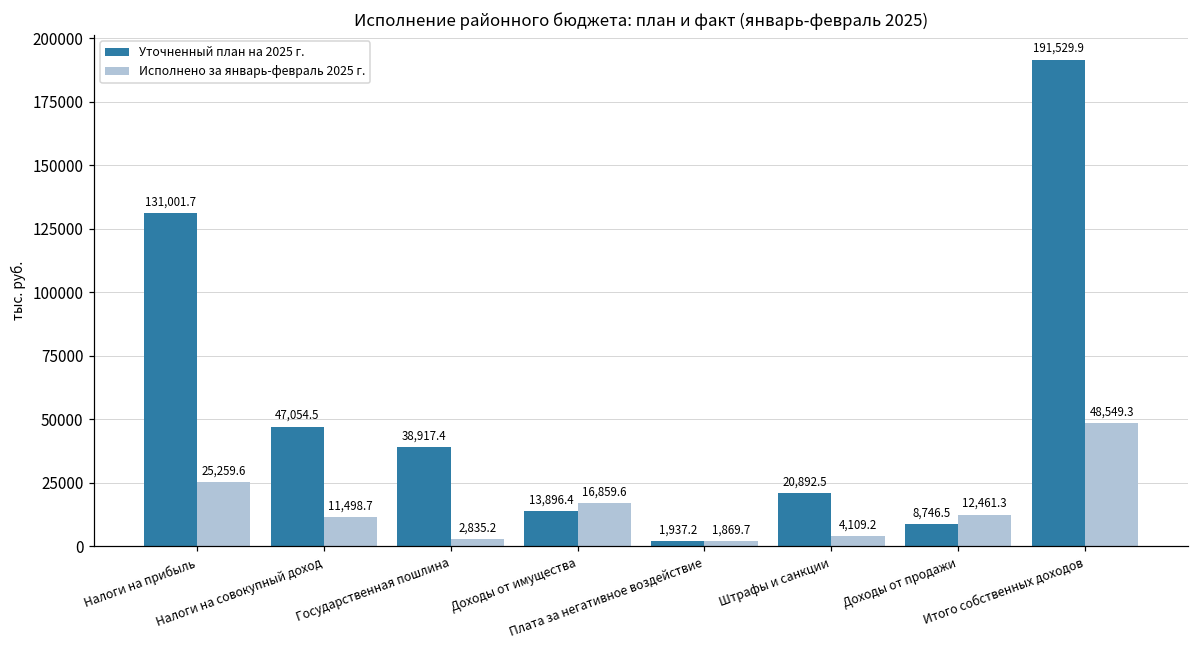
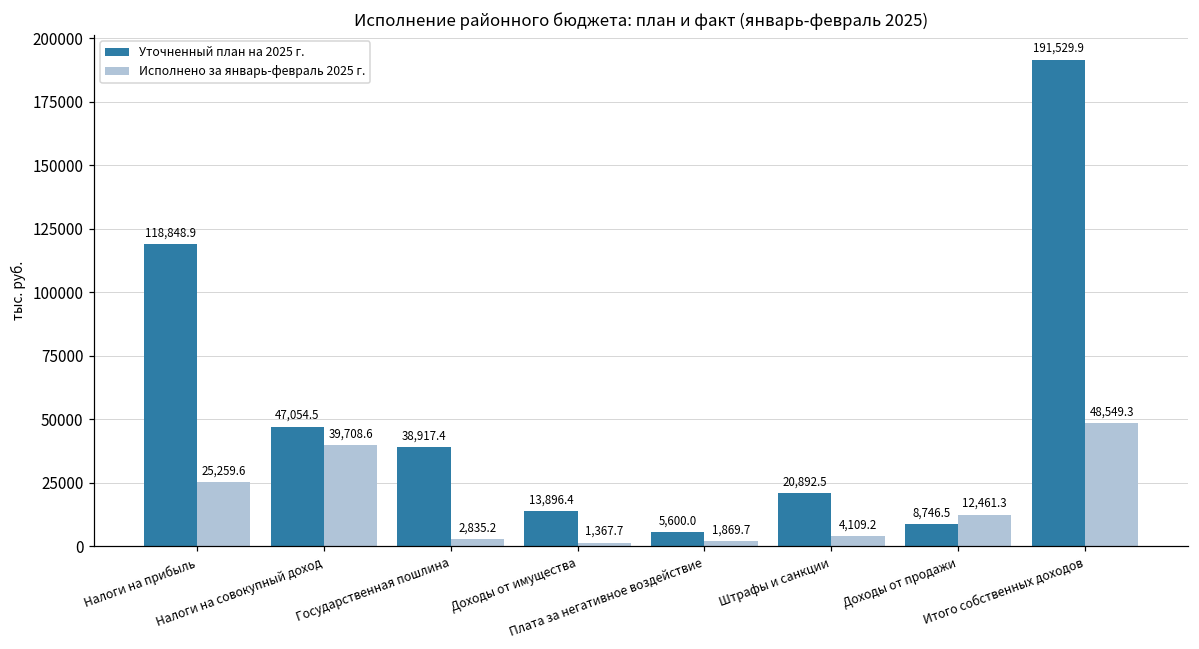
Уточненный план на 2025 г., Налоги на прибыль: 131,001.7 -> 118,848.9
Исполнено за январь-февраль 2025 г., Налоги на совокупный доход: 11,498.7 -> 39,708.6
Исполнено за январь-февраль 2025 г., Доходы от имущества: 16,859.6 -> 1,367.7
Уточненный план на 2025 г., Плата за негативное воздействие: 1,937.2 -> 5,600.0
